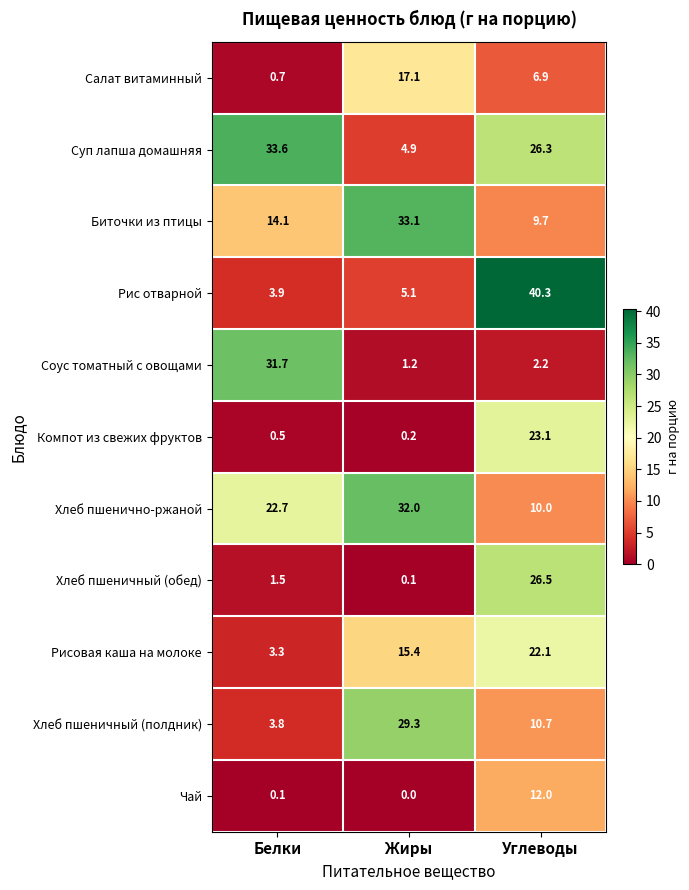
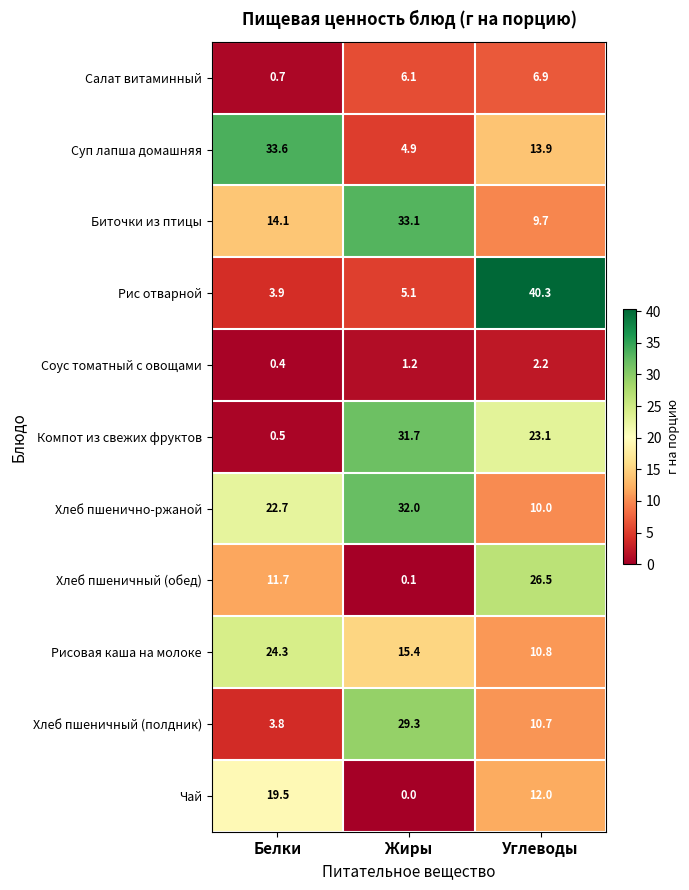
Салат витаминный, Жиры: 17.1 -> 6.1
Суп лапша домашняя, Углеводы: 26.3 -> 13.9
Соус томатный с овощами, Белки: 31.7 -> 0.4
Компот из свежих фруктов, Жиры: 0.2 -> 31.7
Хлеб пшеничный (обед), Белки: 1.5 -> 11.7
Рисовая каша на молоке, Белки: 3.3 -> 24.3
Рисовая каша на молоке, Углеводы: 22.1 -> 10.8
Чай, Белки: 0.1 -> 19.5
